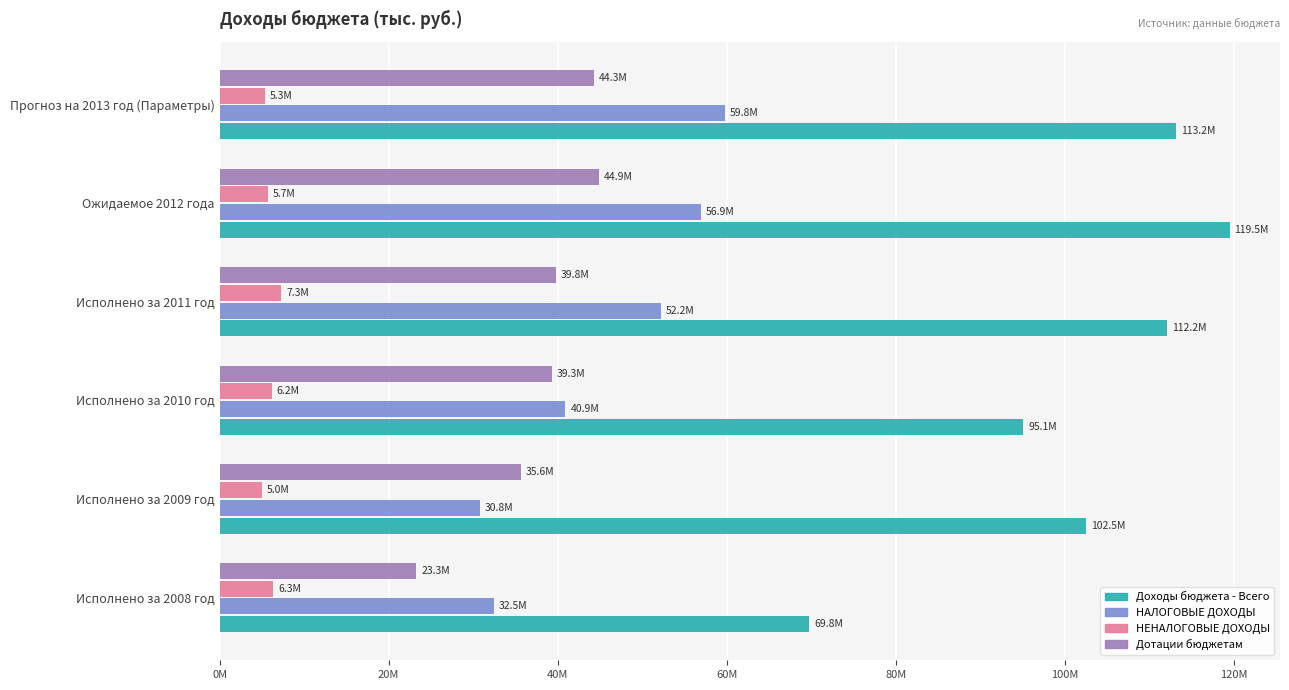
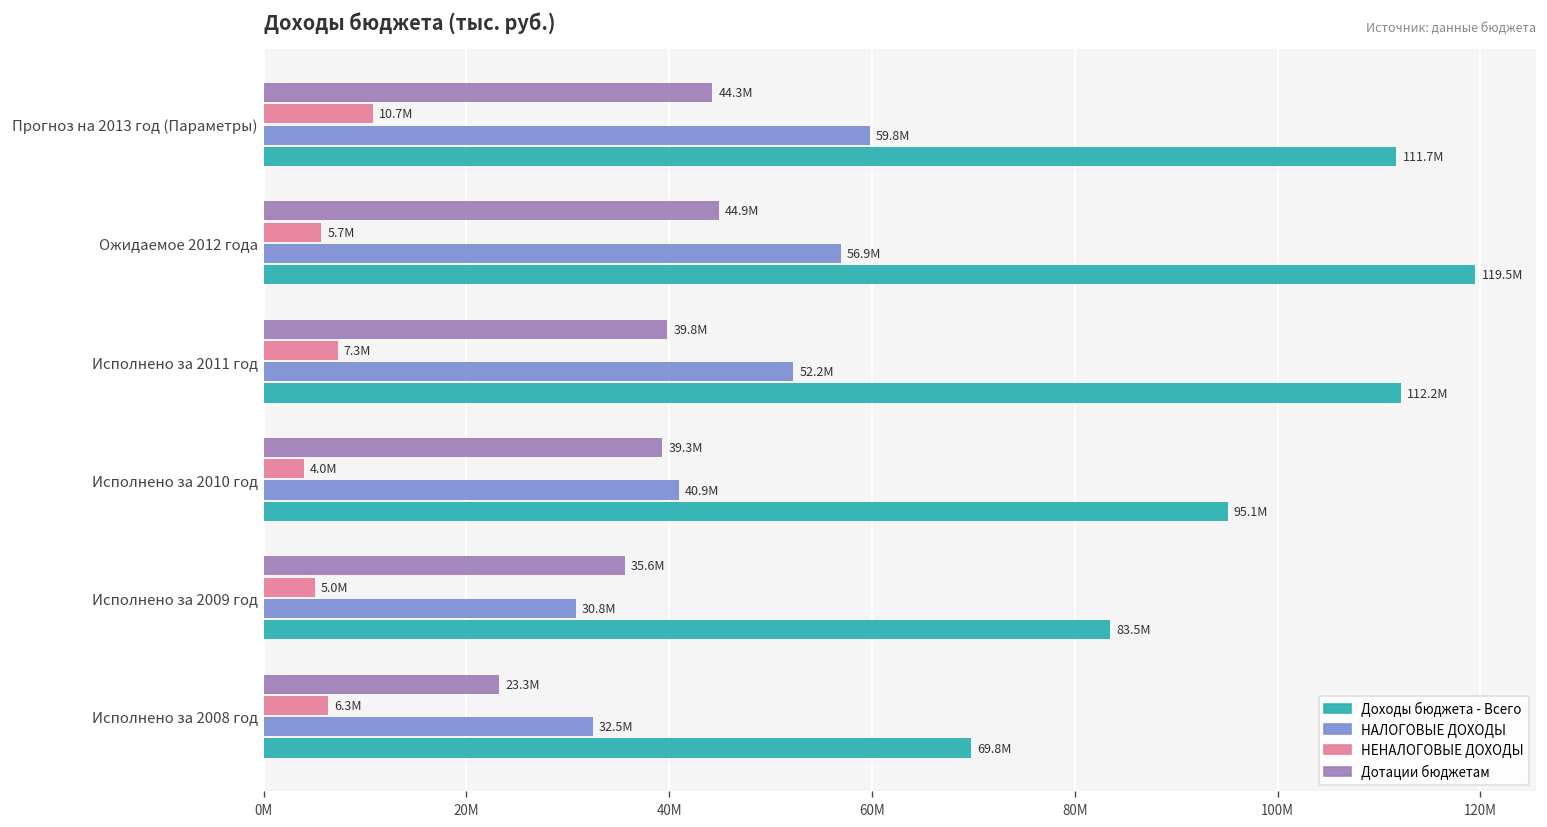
НЕНАЛОГОВЫЕ ДОХОДЫ, Прогноз на 2013 год (Параметры): 5.3М -> 10.7М
Доходы бюджета - Всего, Прогноз на 2013 год (Параметры): 113.2М -> 111.7М
НЕНАЛОГОВЫЕ ДОХОДЫ, Исполнено за 2010 год: 6.2М -> 4.0М
Доходы бюджета - Всего, Исполнено за 2009 год: 102.5М -> 83.5М
